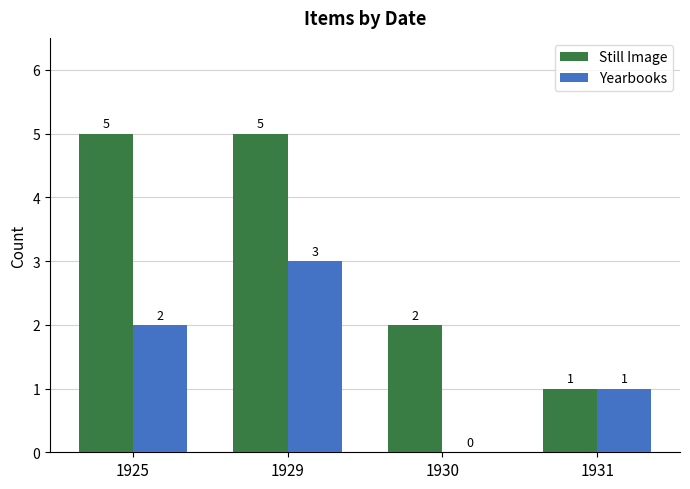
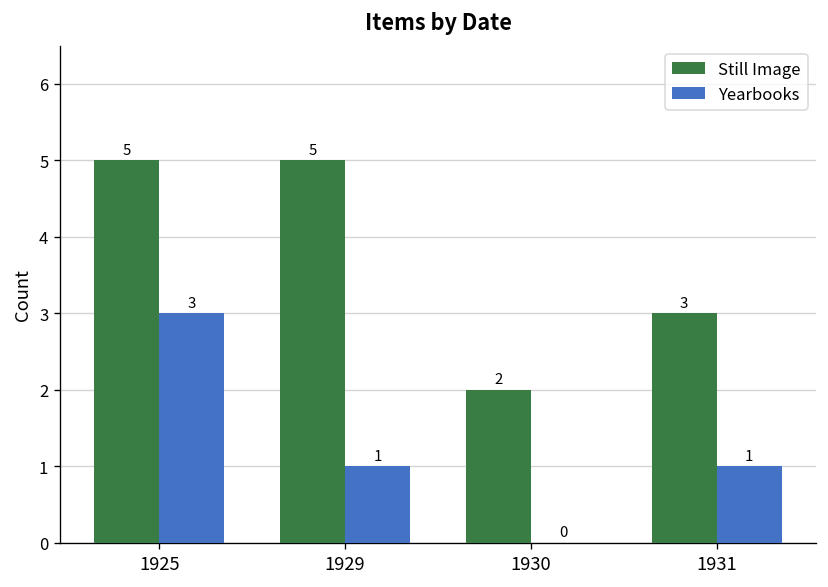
Yearbooks, 1925: 2 -> 3
Yearbooks, 1929: 3 -> 1
Still Image, 1931: 1 -> 3
